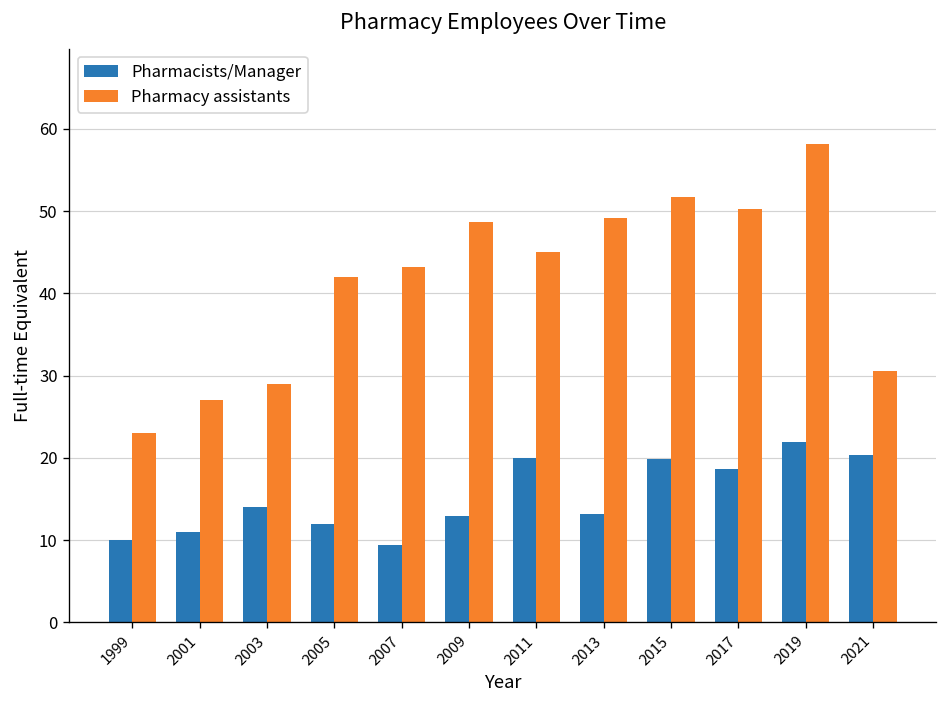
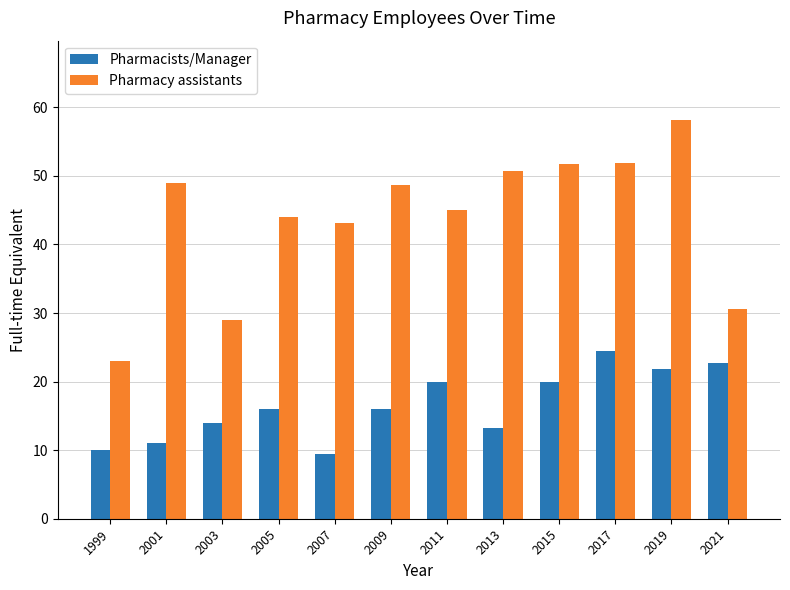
Pharmacy assistants, 2001: 27 -> 49
Pharmacists/Manager, 2005: 12 -> 16
Pharmacy assistants, 2005: 42 -> 44
Pharmacists/Manager, 2009: 13 -> 16
Pharmacy assistants, 2013: 49 -> 51
Pharmacists/Manager, 2017: 19 -> 25
Pharmacy assistants, 2017: 50 -> 52
Pharmacists/Manager, 2021: 20 -> 23
